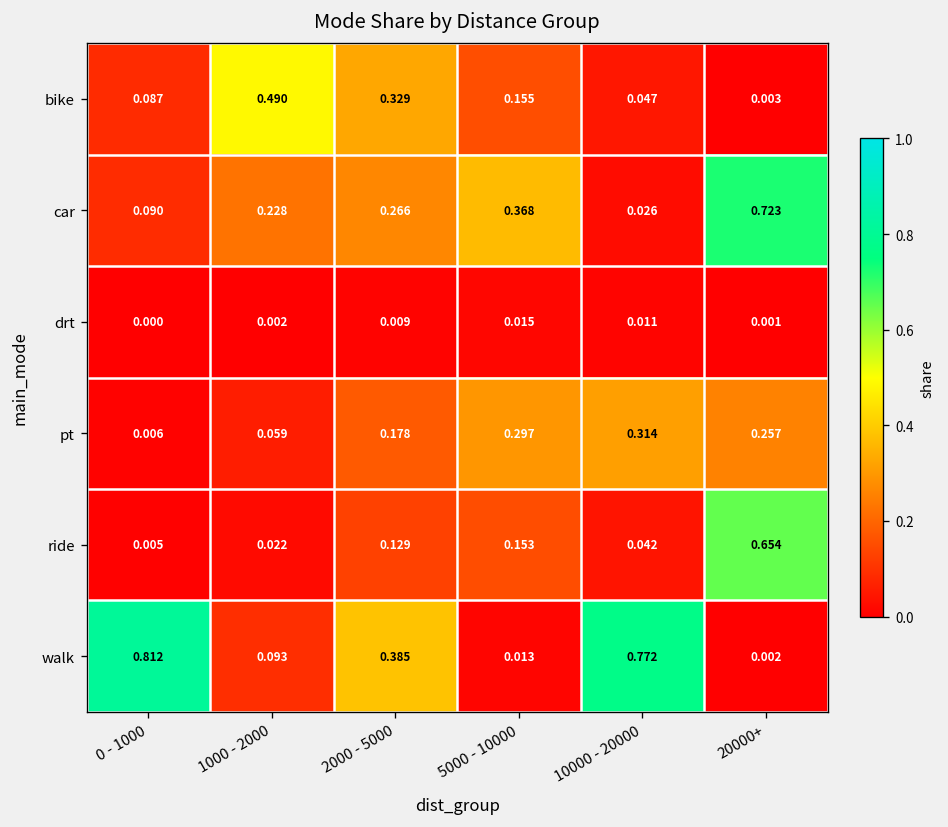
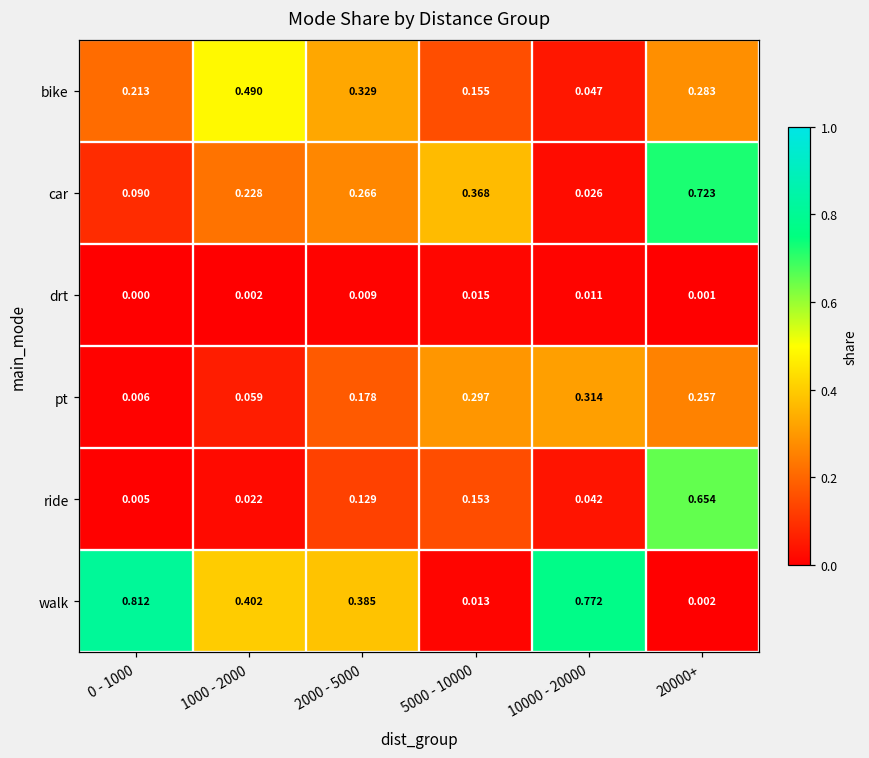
bike, 0 - 1000: 0.087 -> 0.213
bike, 20000+: 0.003 -> 0.283
walk, 1000 - 2000: 0.093 -> 0.402
